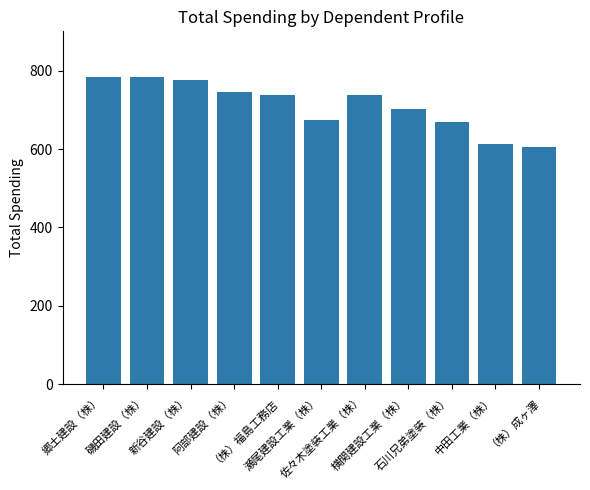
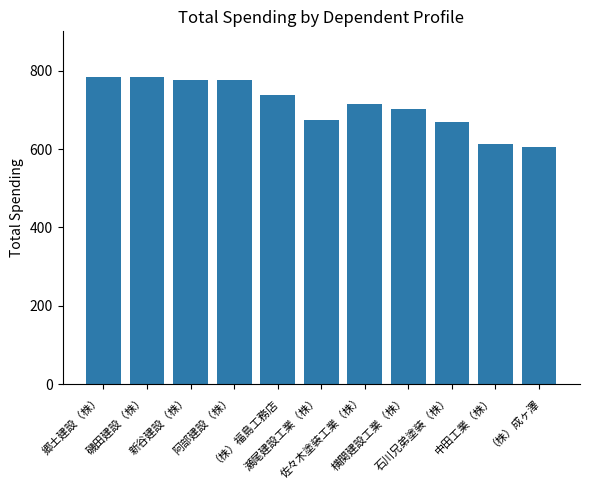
阿部建設（株）: 750 -> 780
佐々木塗装工業（株）: 740 -> 710
